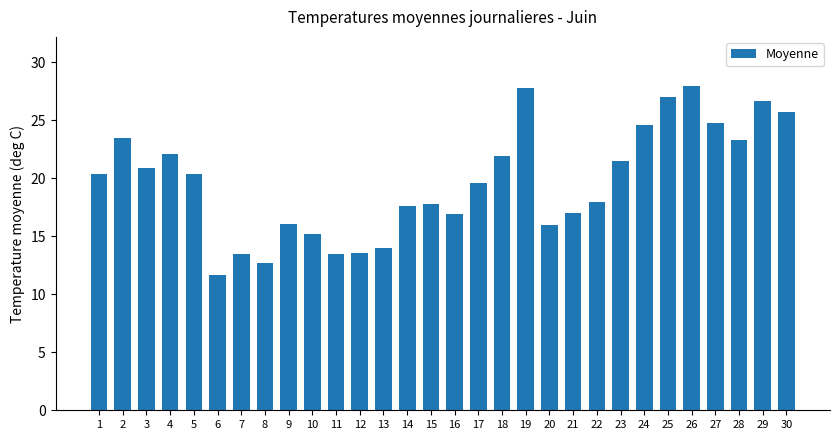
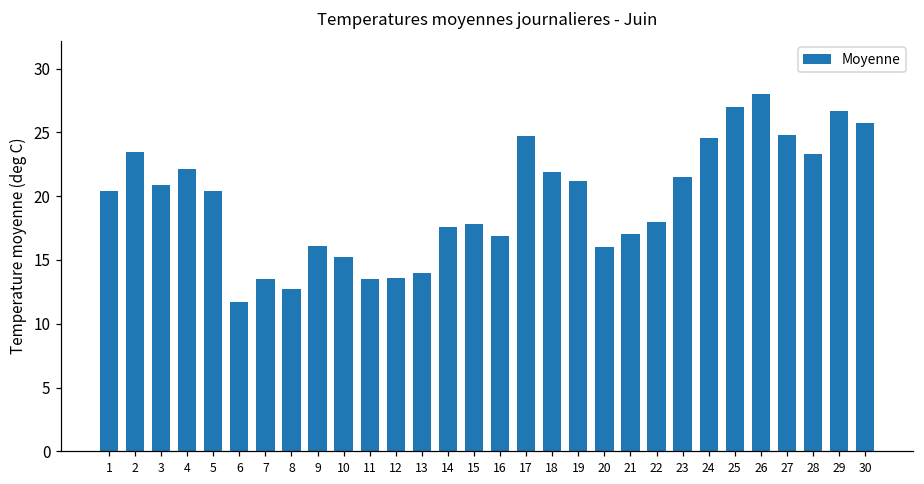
17: 19.6 -> 24.7
19: 27.8 -> 21.2
